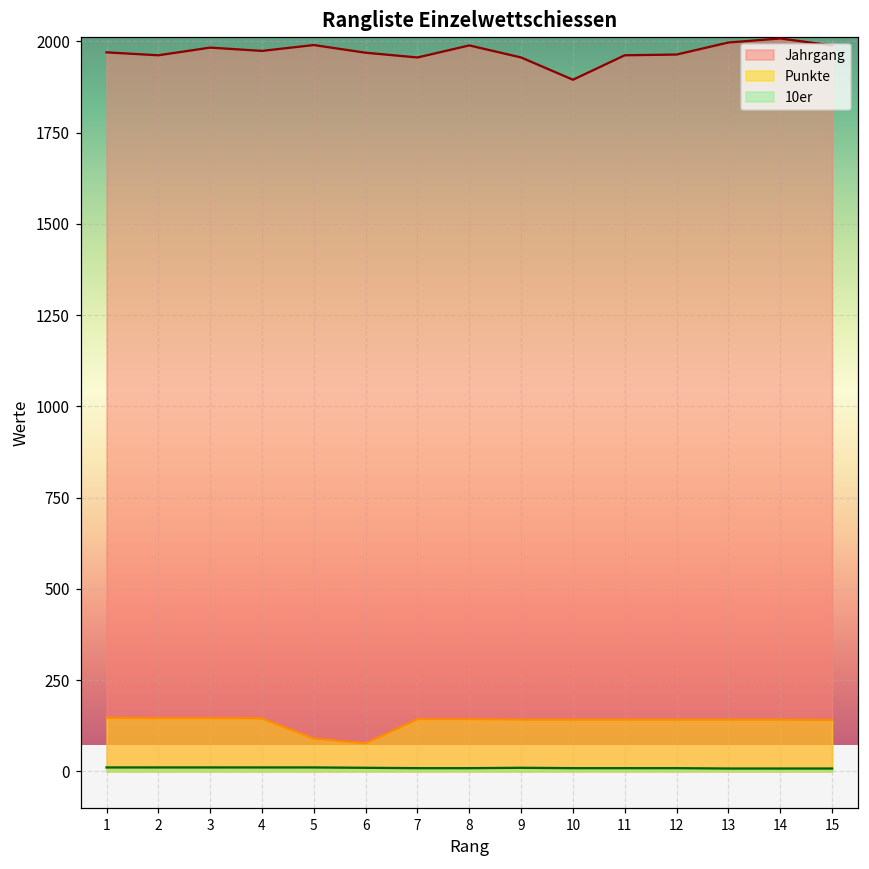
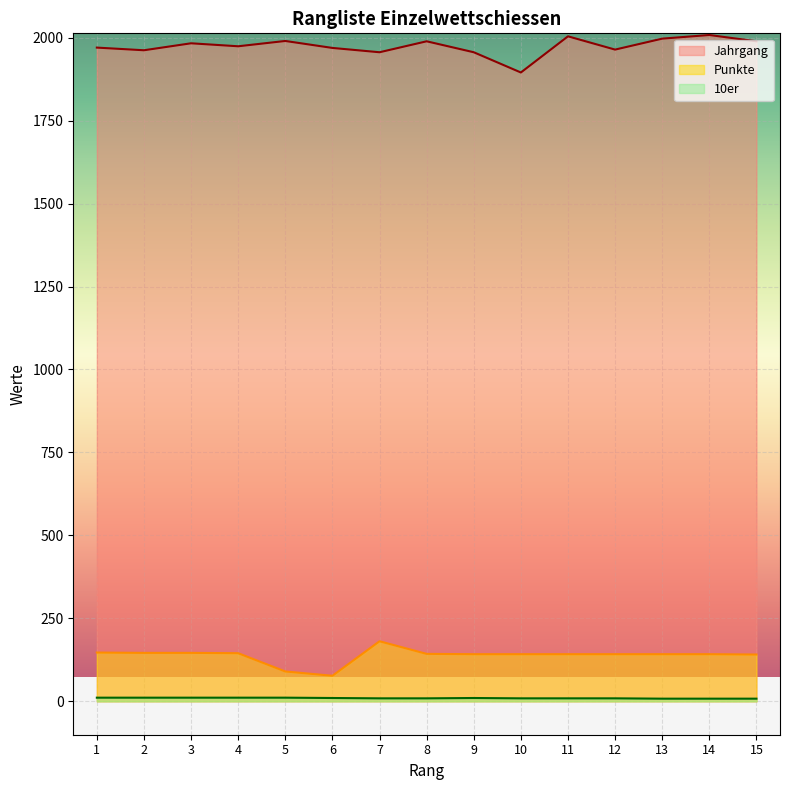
Punkte, 7: 140 -> 180
Jahrgang, 11: 1960 -> 2000
